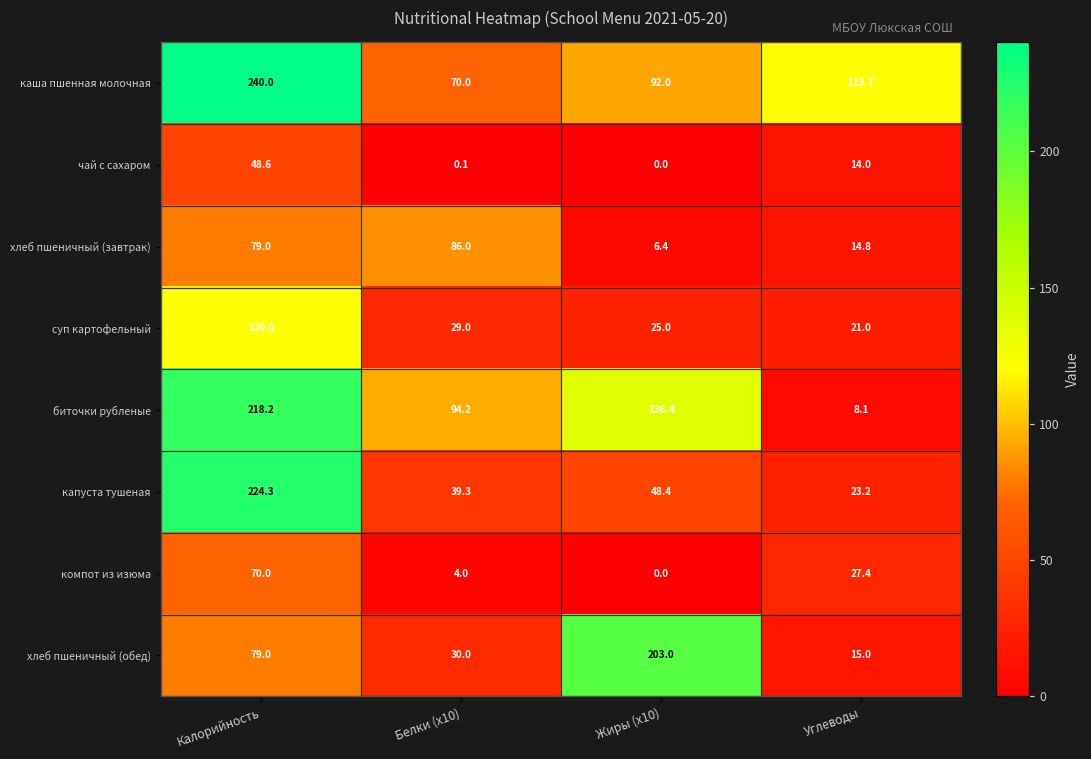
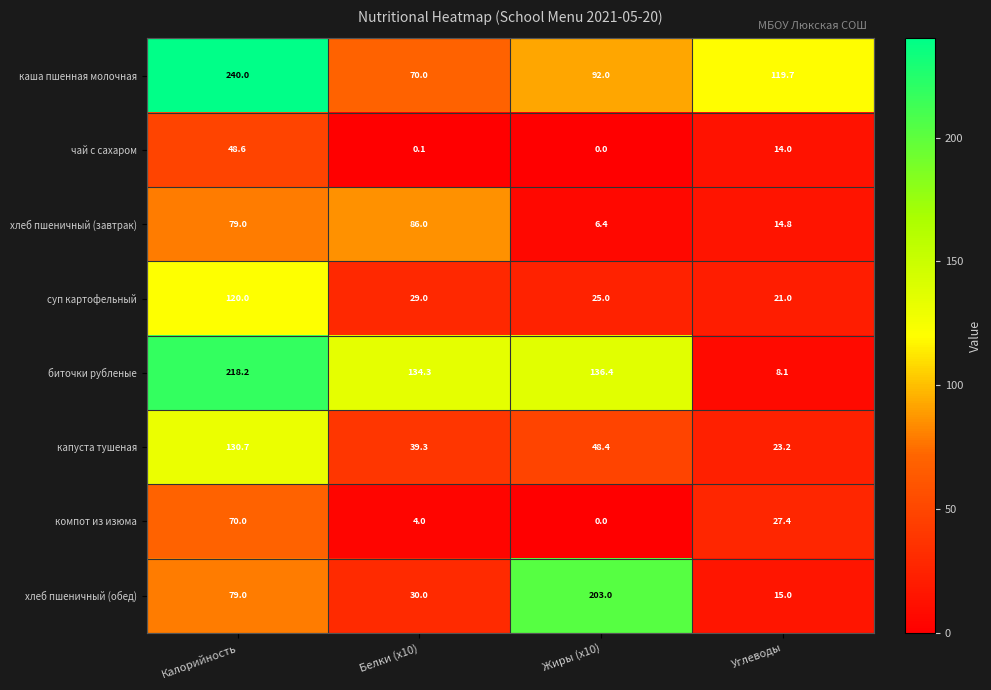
биточки рубленые, Белки (x10): 94.2 -> 134.3
капуста тушеная, Калорийность: 224.3 -> 130.7
